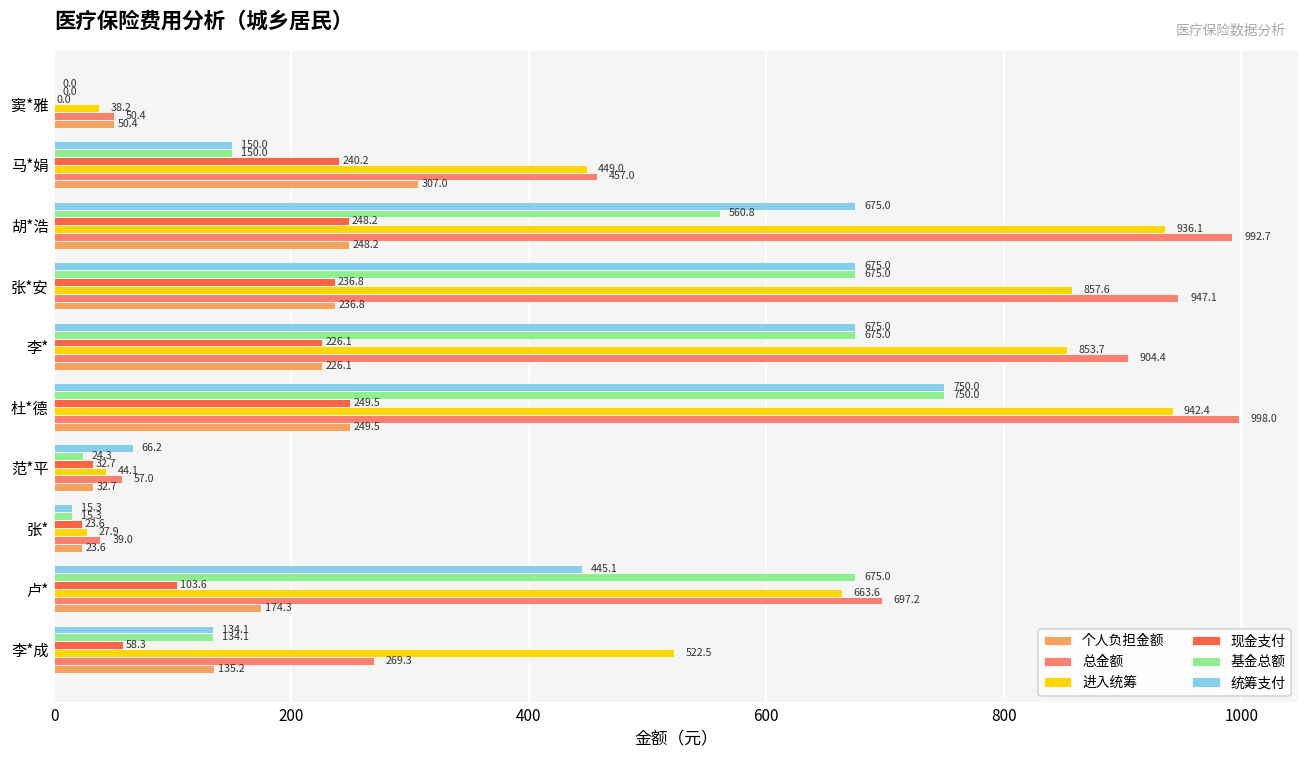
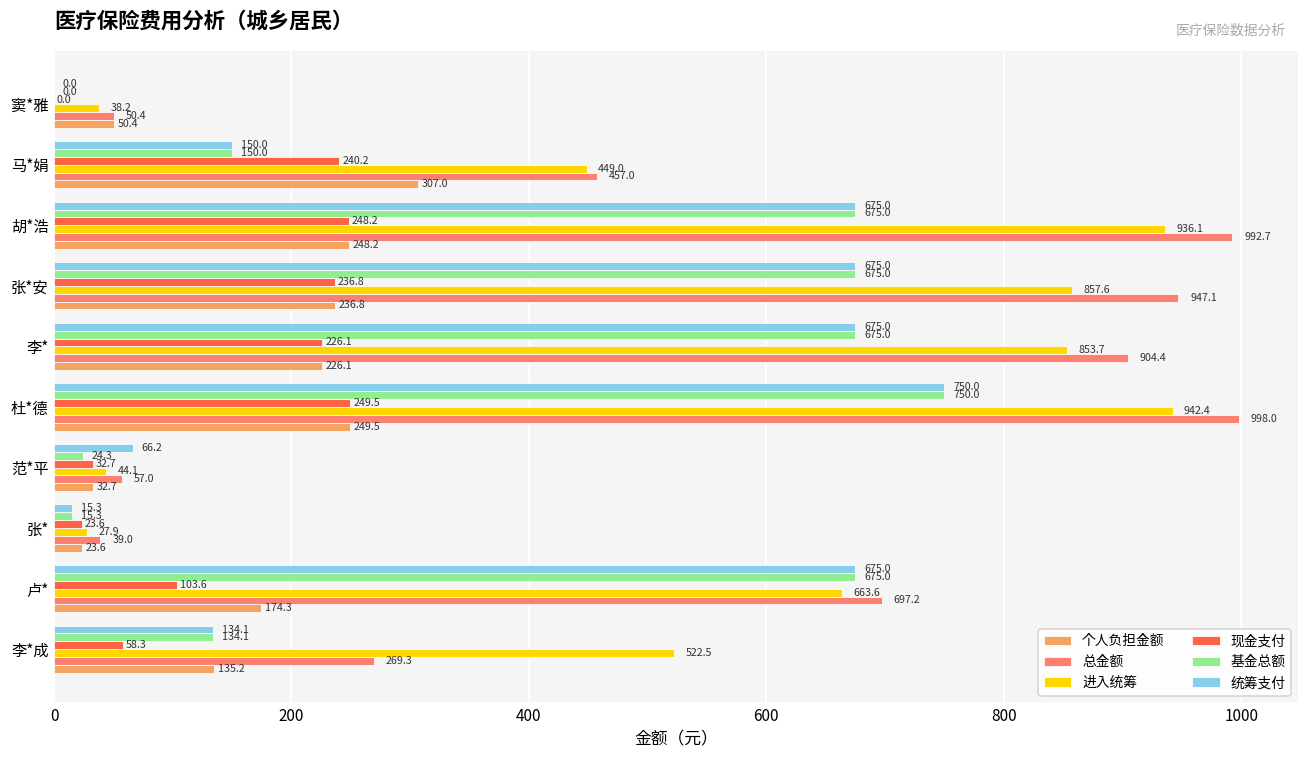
基金总额, 胡*浩: 560.8 -> 675.0
统筹支付, 卢*: 445.1 -> 675.0
